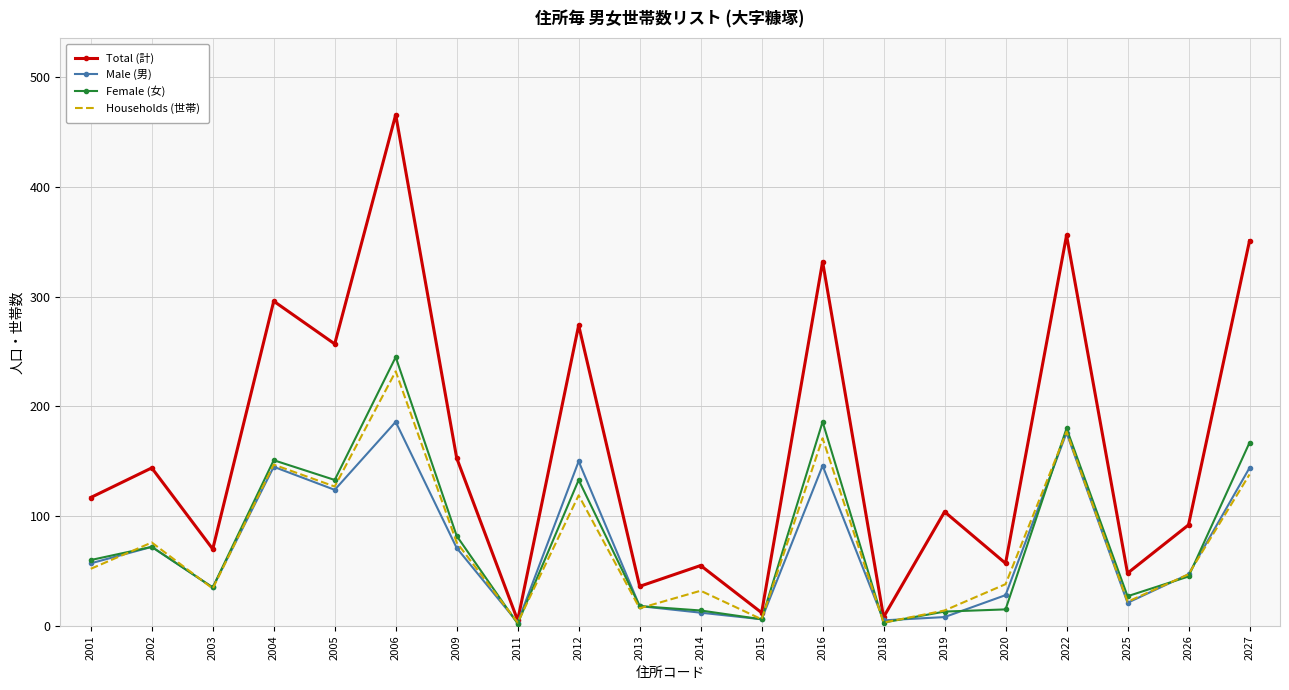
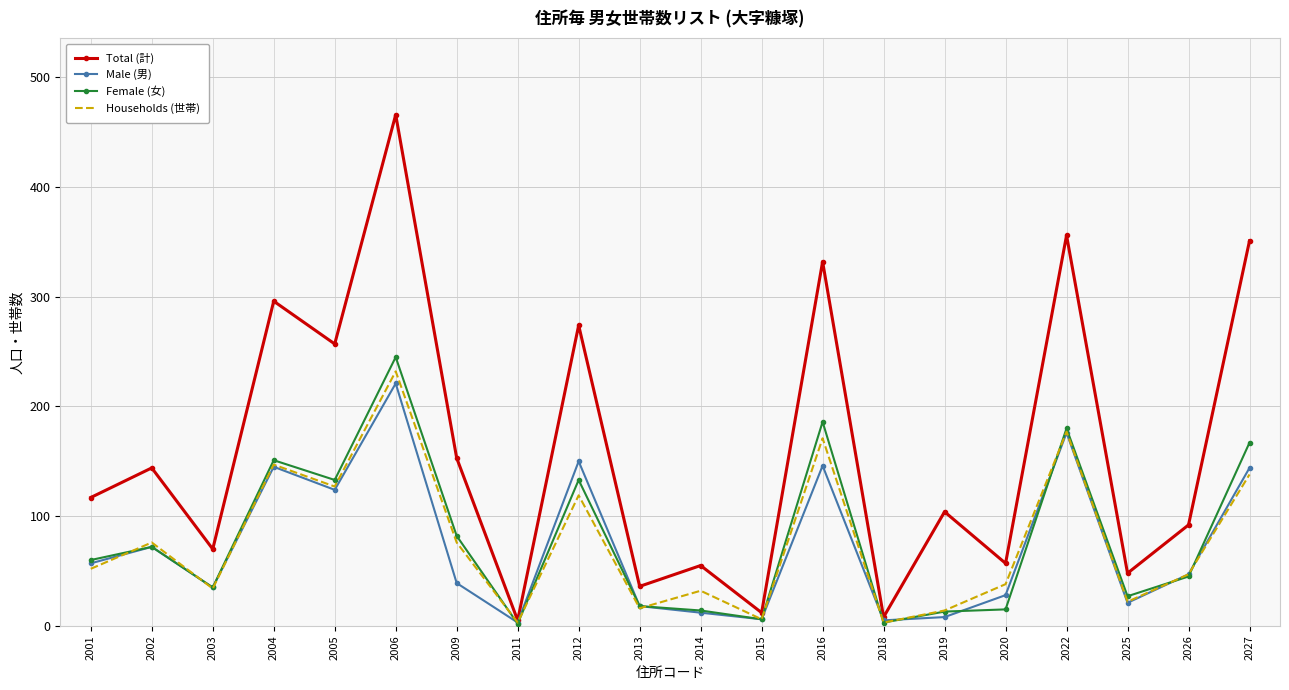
Male (男), 2006: 186 -> 221
Male (男), 2009: 71 -> 39
